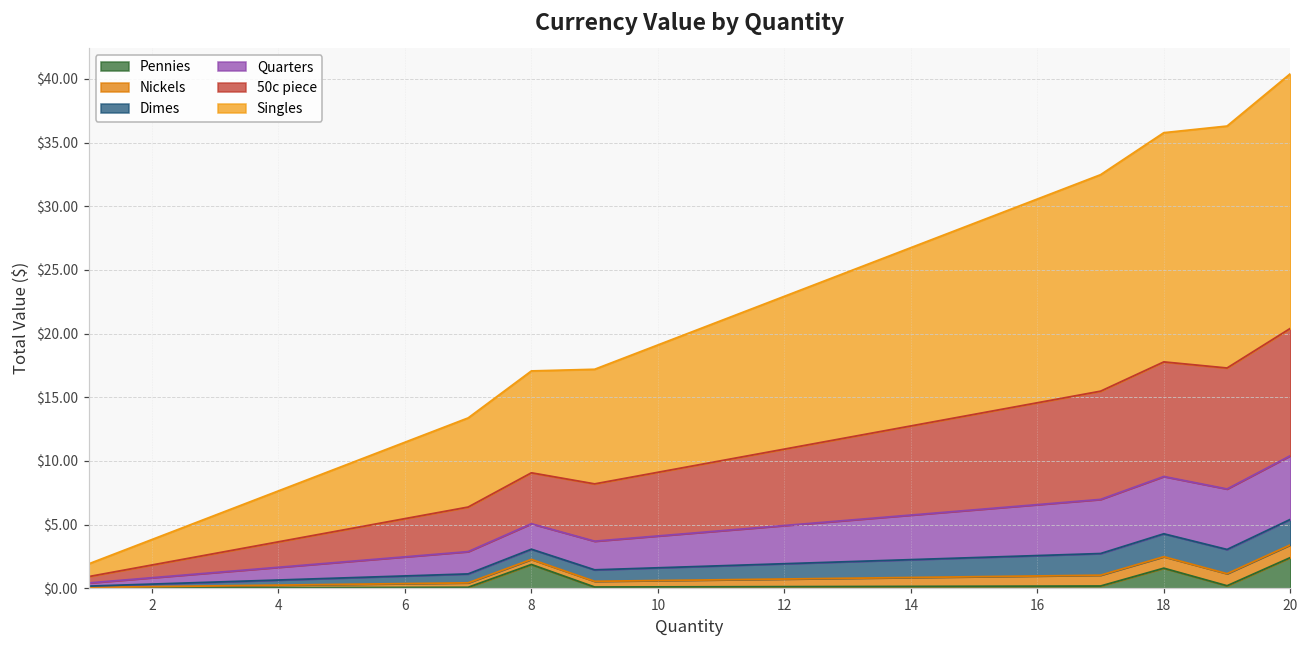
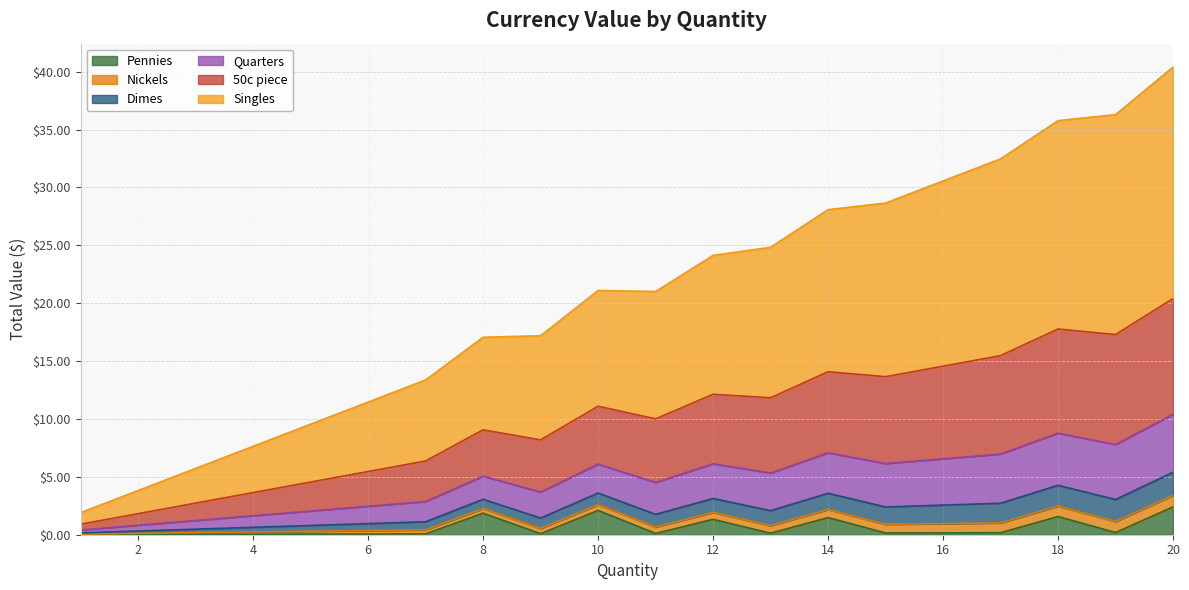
Pennies, 10: $0.1 -> $2.1
Pennies, 12: $0.1 -> $1.3
Pennies, 14: $0.1 -> $1.5
